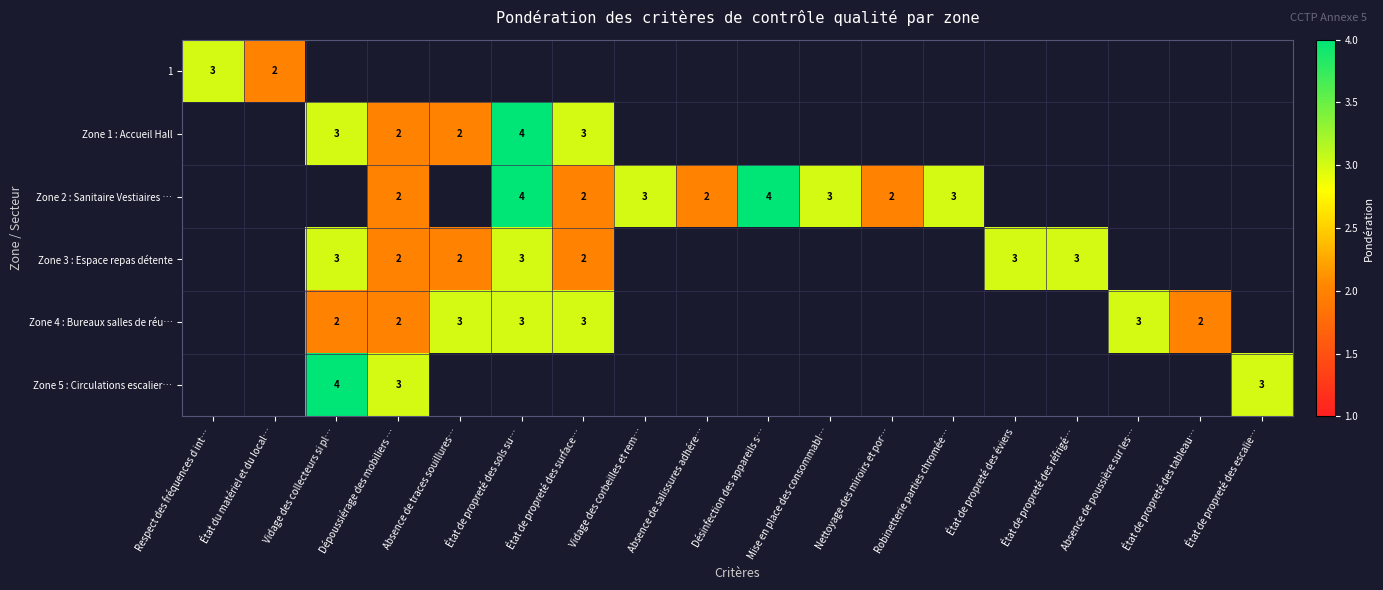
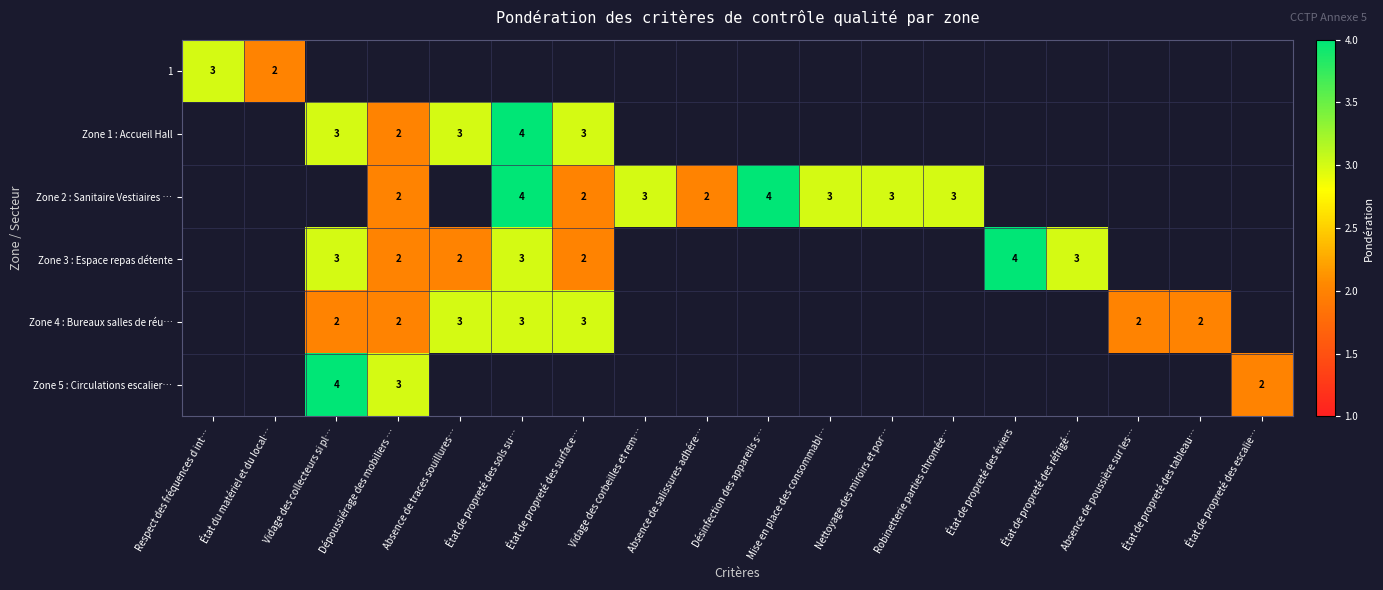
Zone 1 : Accueil Hall, Absence de traces souillures…: 2 -> 3
Zone 2 : Sanitaire Vestiaires …, Nettoyage des miroirs et por…: 2 -> 3
Zone 3 : Espace repas détente, État de propreté des éviers: 3 -> 4
Zone 4 : Bureaux salles de réu…, Absence de poussière sur les…: 3 -> 2
Zone 5 : Circulations escalier…, État de propreté des escalie…: 3 -> 2
